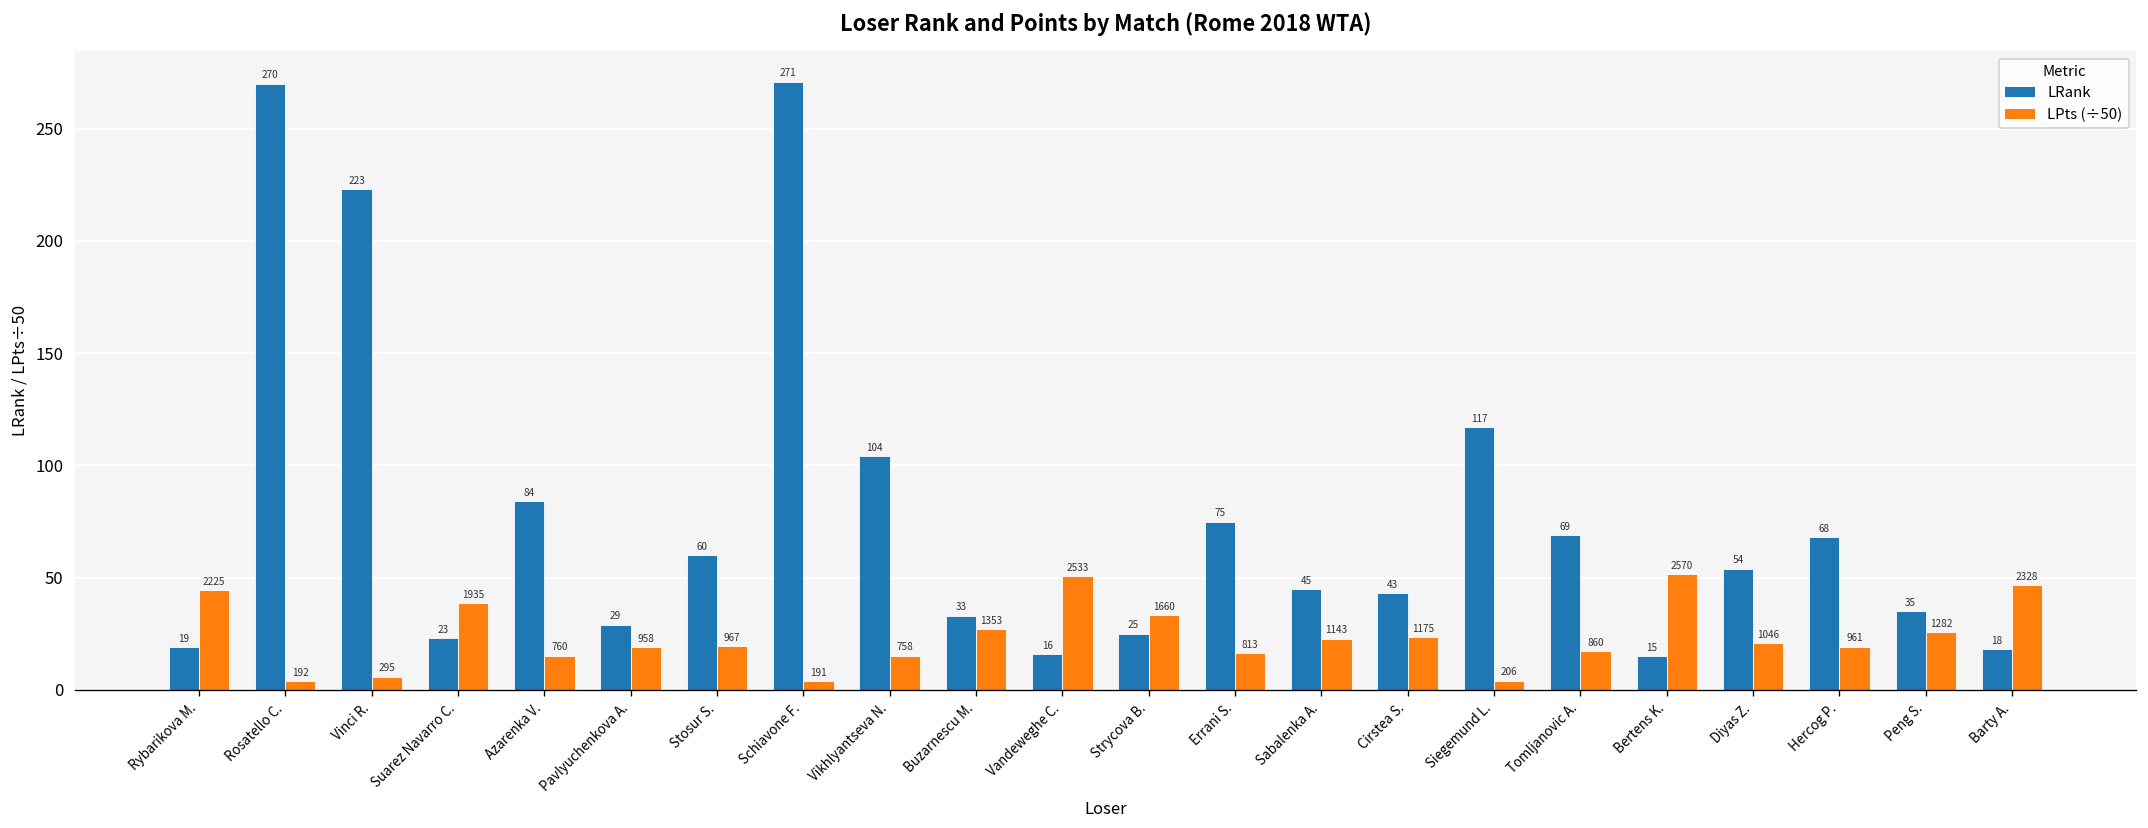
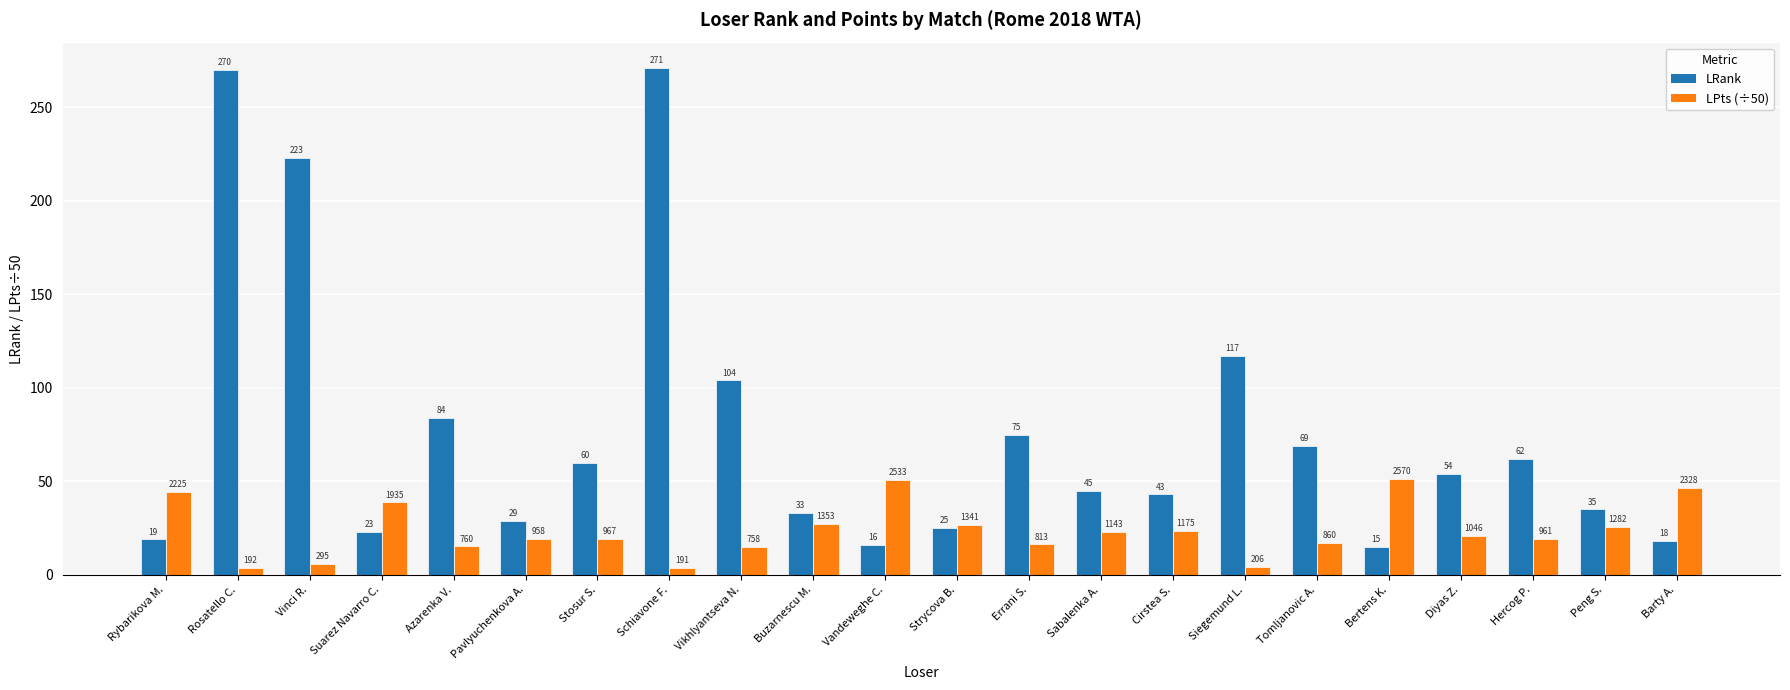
LPts (÷50), Strycova B.: 1660 -> 1341
LRank, Hercog P.: 68 -> 62
